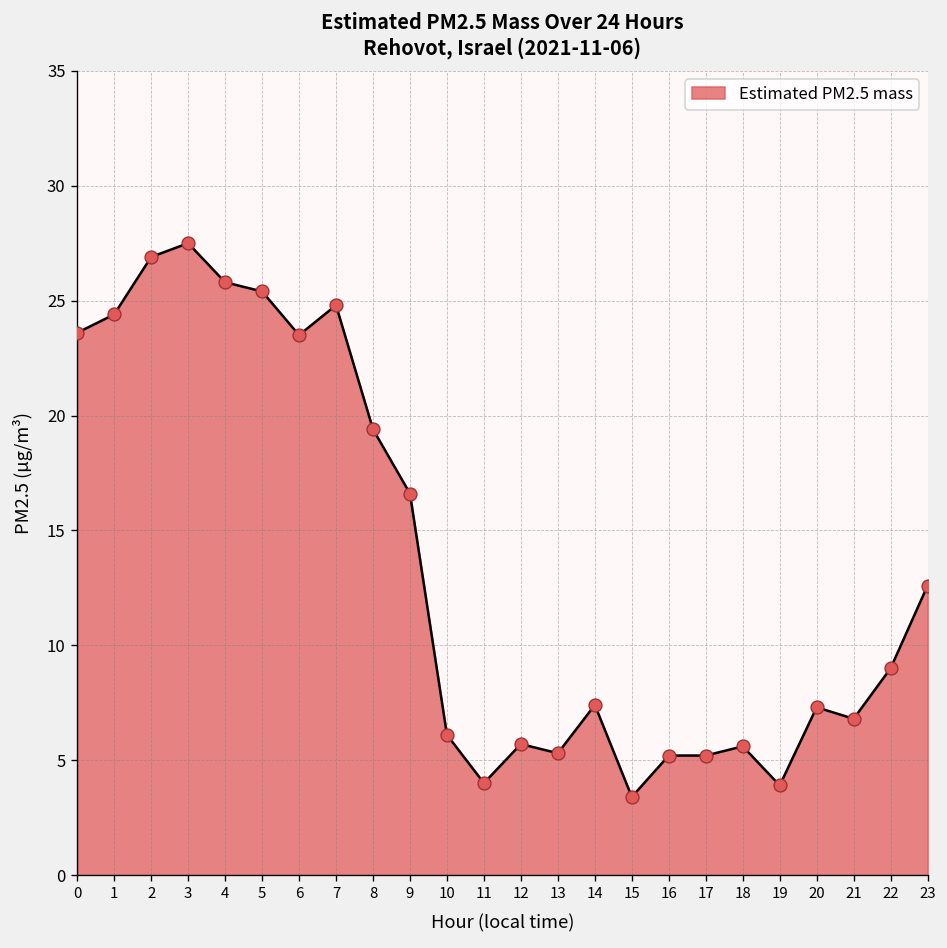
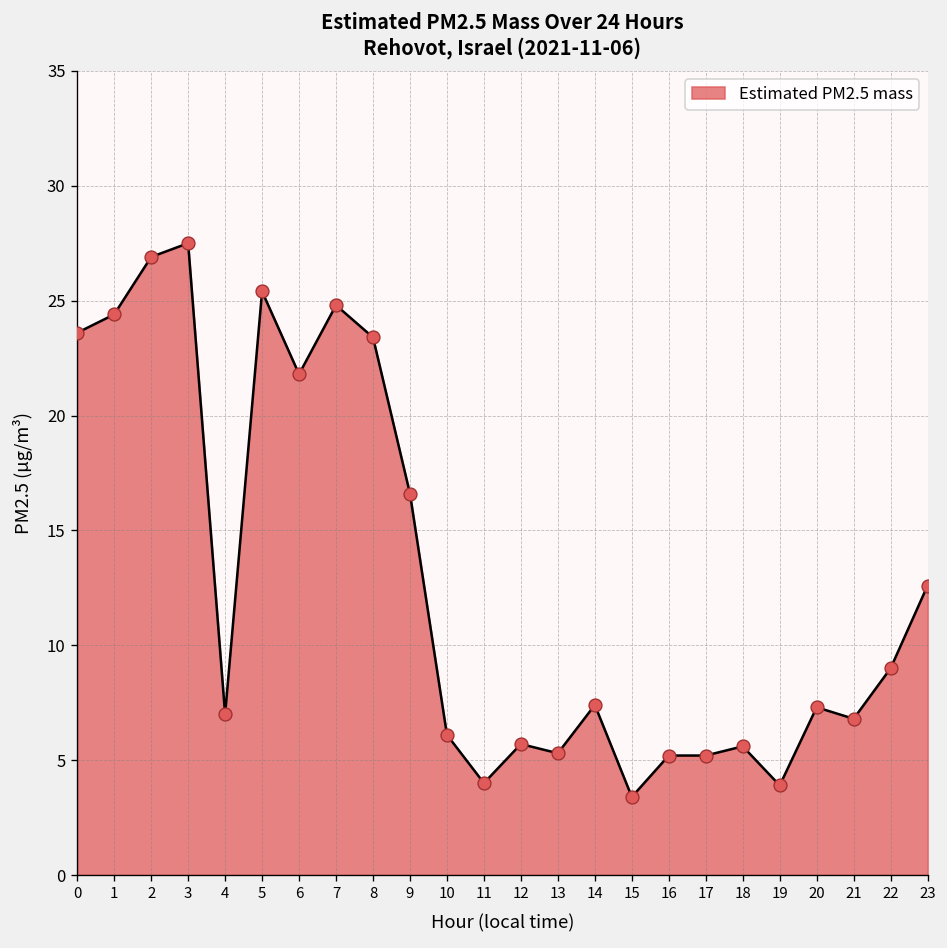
4: 25.8 -> 7.0
6: 23.5 -> 21.8
8: 19.4 -> 23.4
